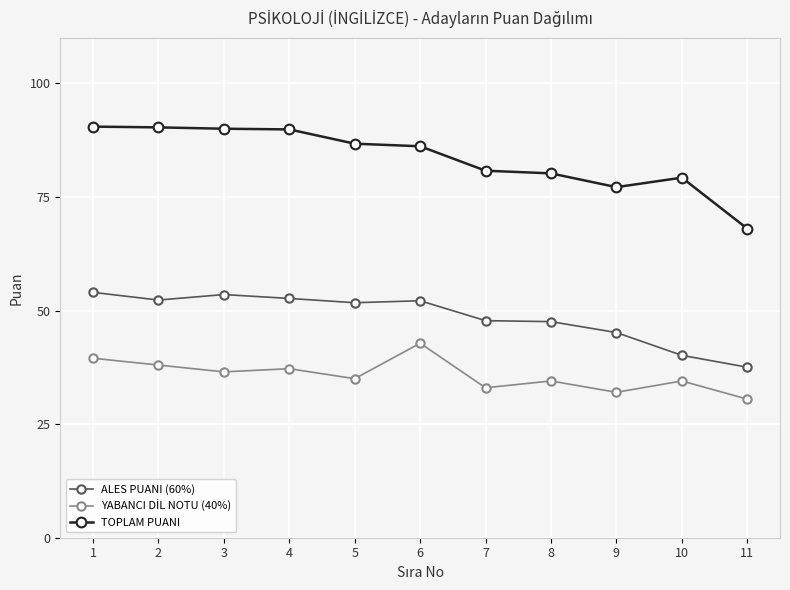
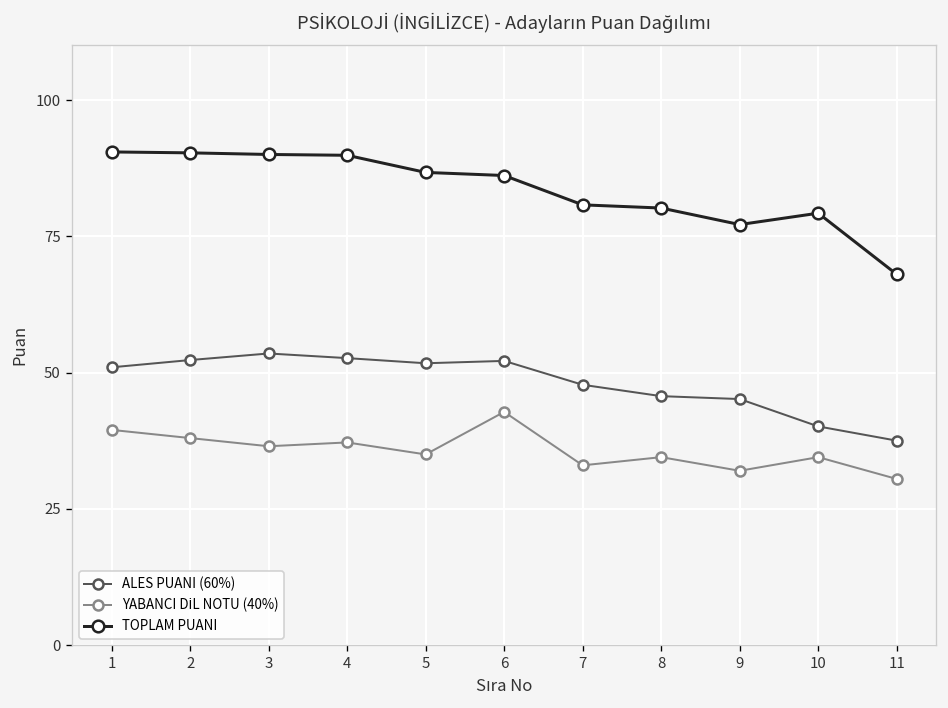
ALES PUANI (60%), 1: 54 -> 51
ALES PUANI (60%), 8: 48 -> 46
